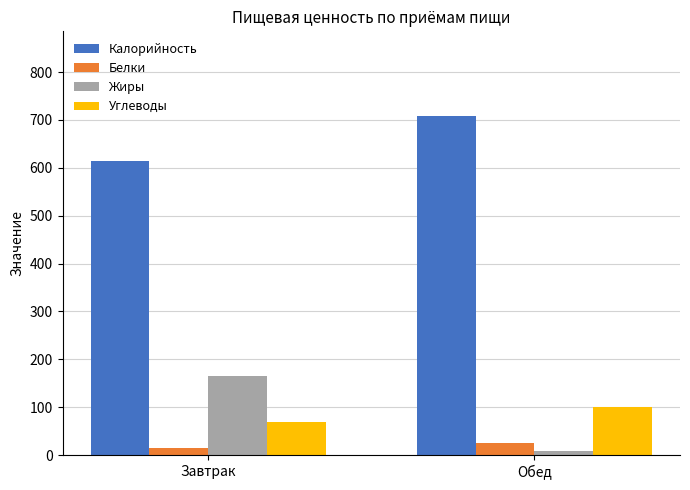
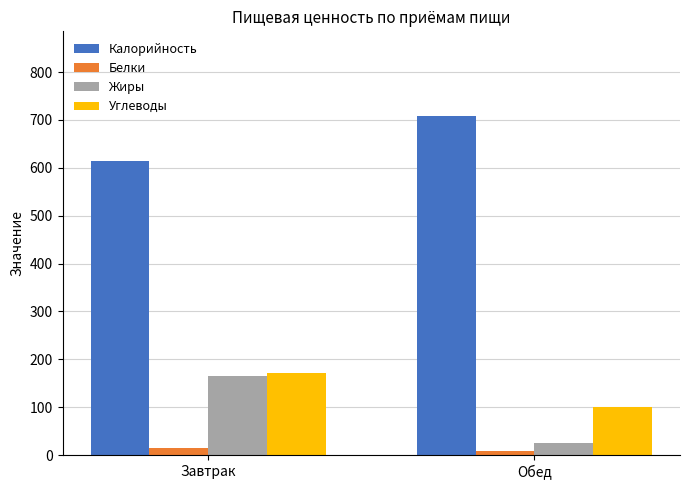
Углеводы, Завтрак: 70 -> 170
Белки, Обед: 30 -> 10
Жиры, Обед: 10 -> 30
